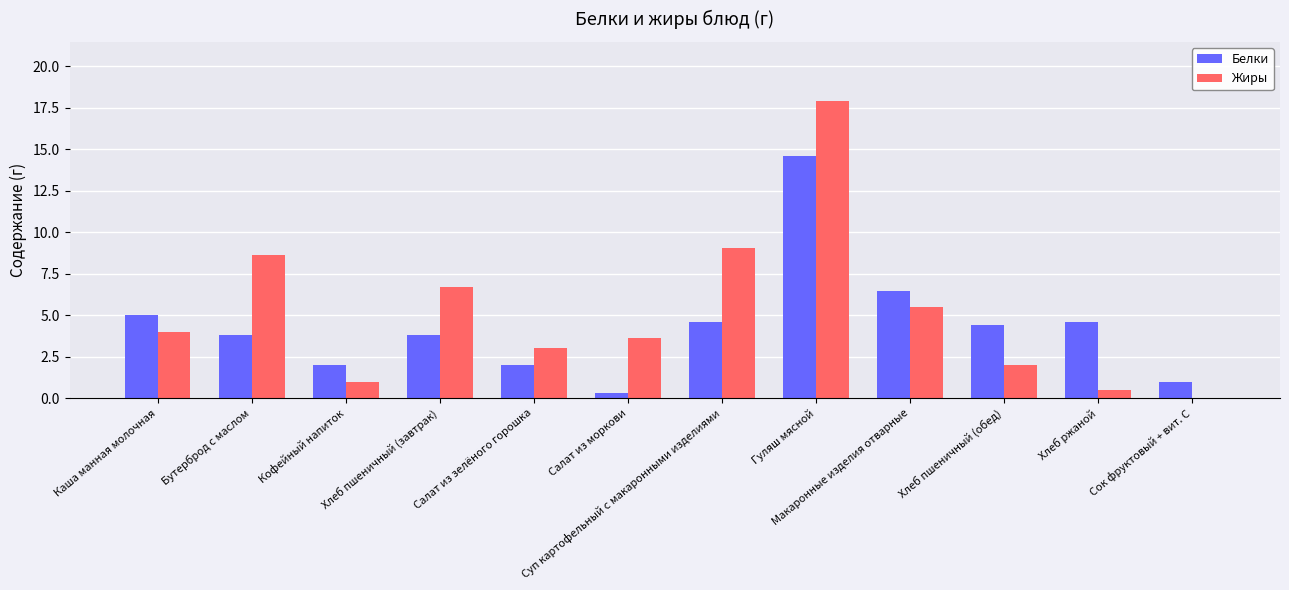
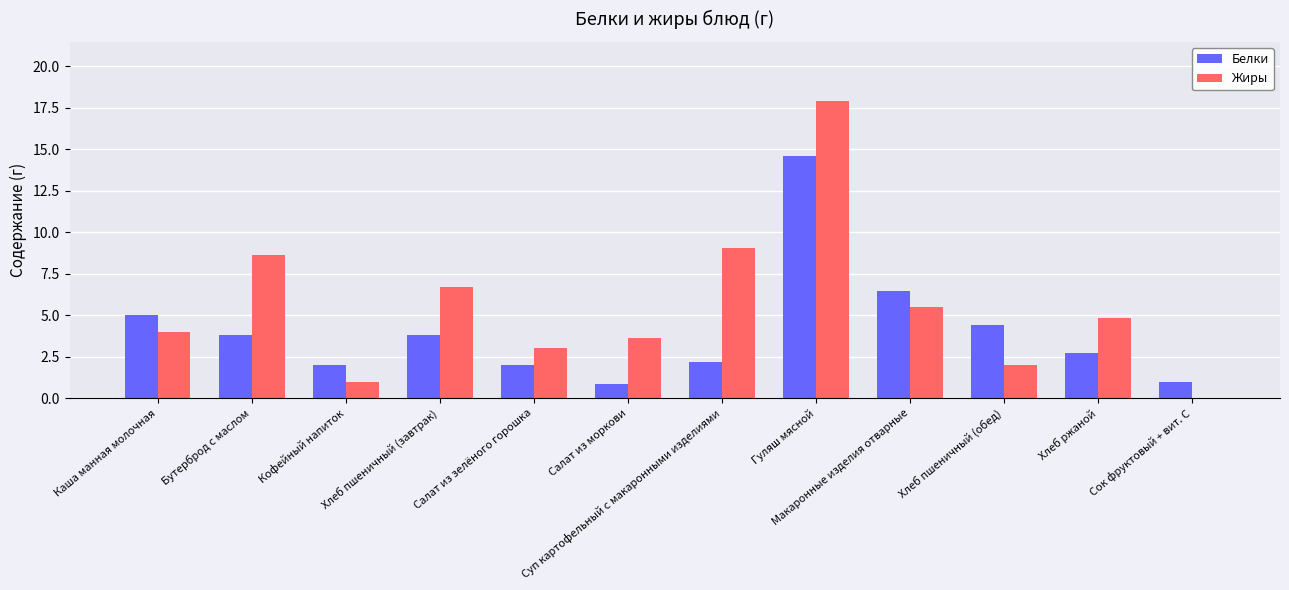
Белки, Салат из моркови: 0.3 -> 0.9
Белки, Суп картофельный с макаронными изделиями: 4.6 -> 2.2
Белки, Хлеб ржаной: 4.6 -> 2.8
Жиры, Хлеб ржаной: 0.5 -> 4.8
